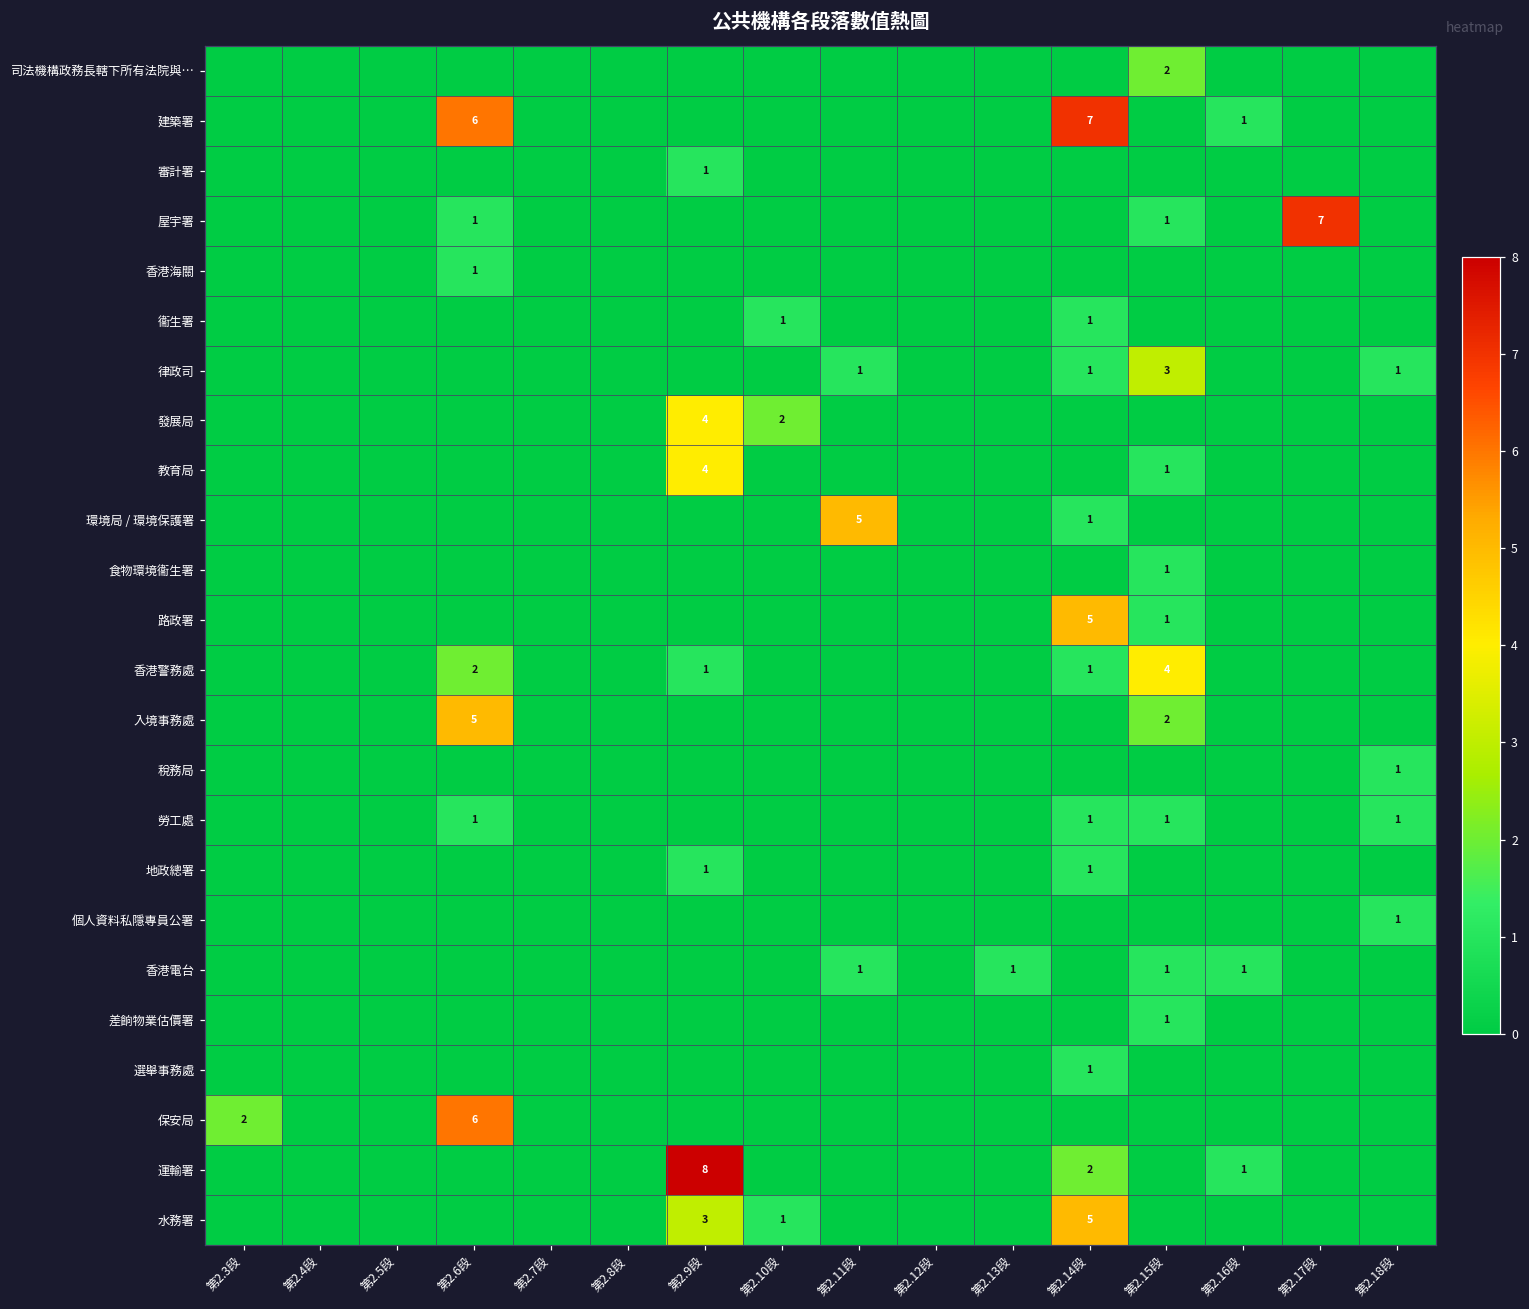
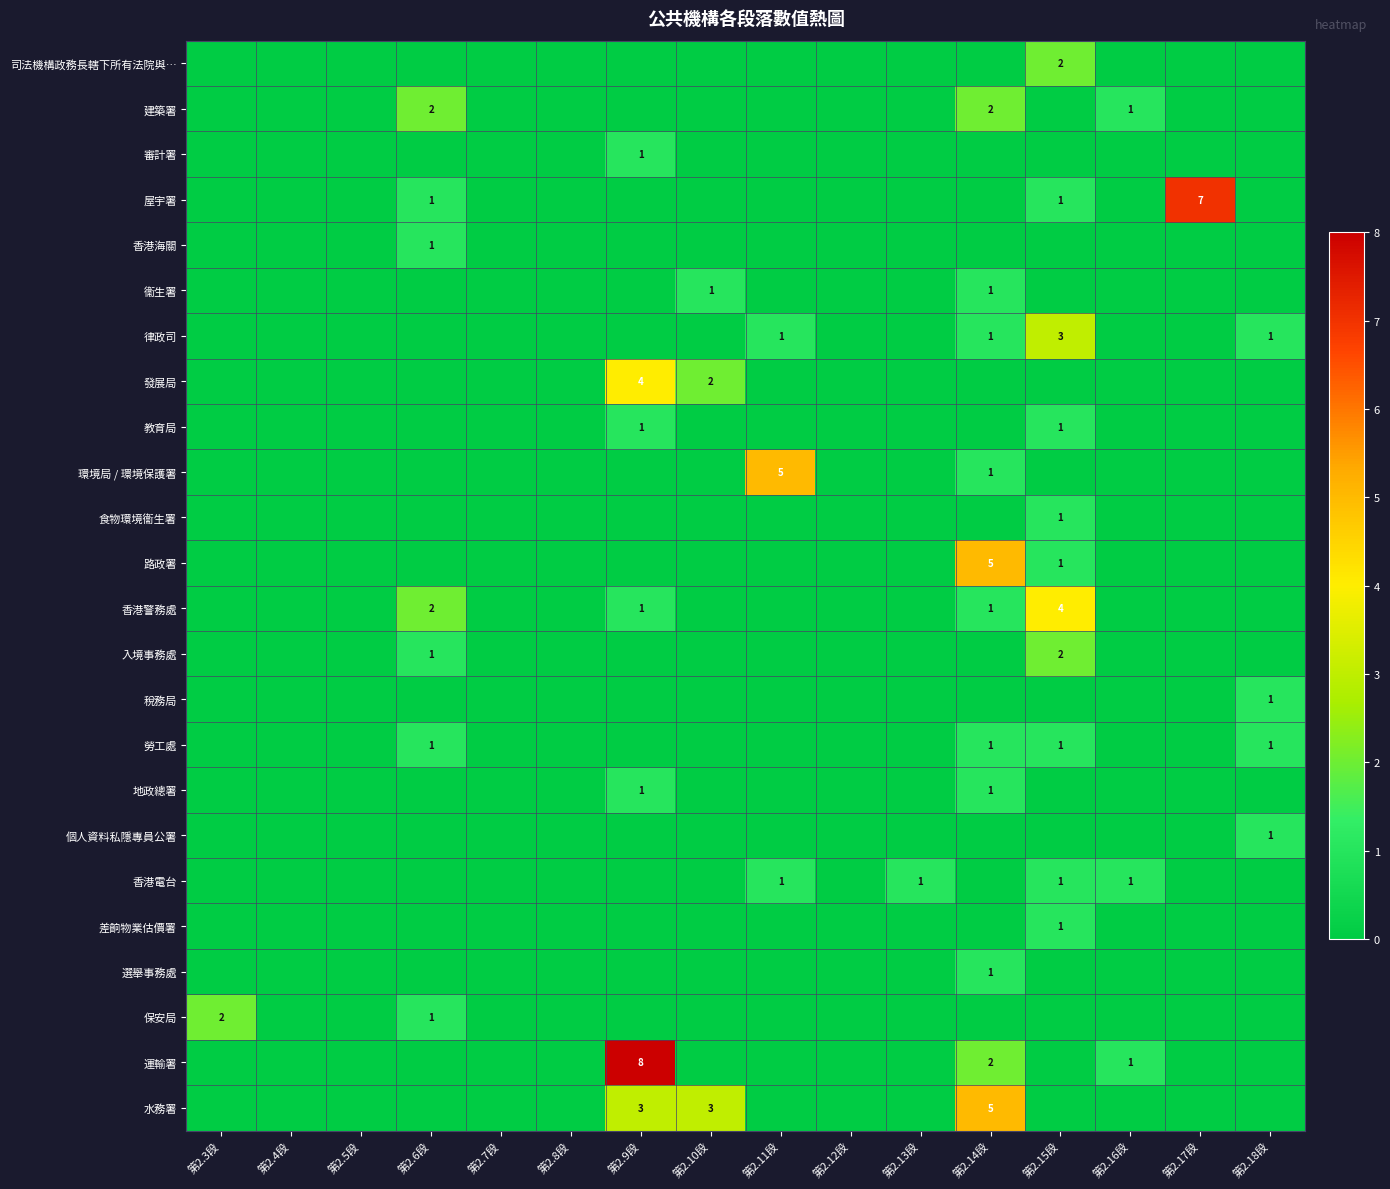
建築署, 第2.6段: 6 -> 2
建築署, 第2.14段: 7 -> 2
教育局, 第2.9段: 4 -> 1
入境事務處, 第2.6段: 5 -> 1
保安局, 第2.6段: 6 -> 1
水務署, 第2.10段: 1 -> 3
